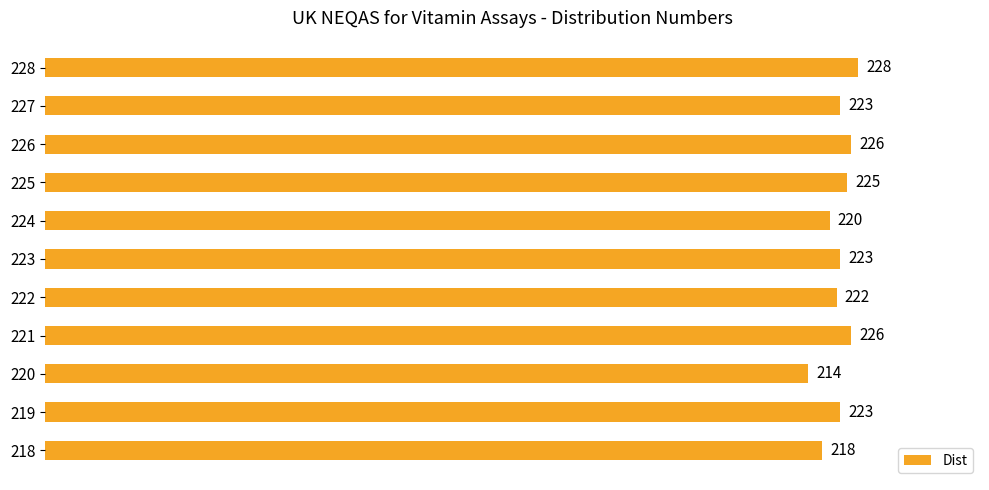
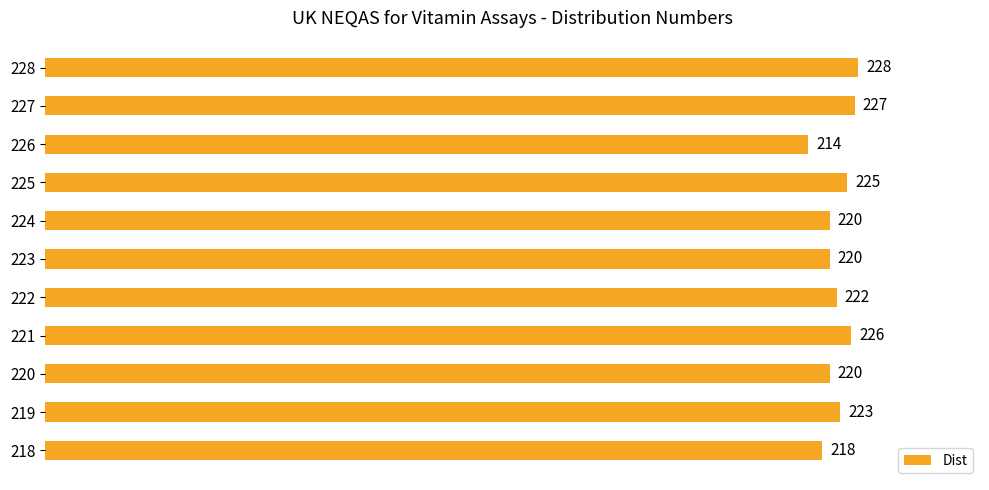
227: 223 -> 227
226: 226 -> 214
223: 223 -> 220
220: 214 -> 220
